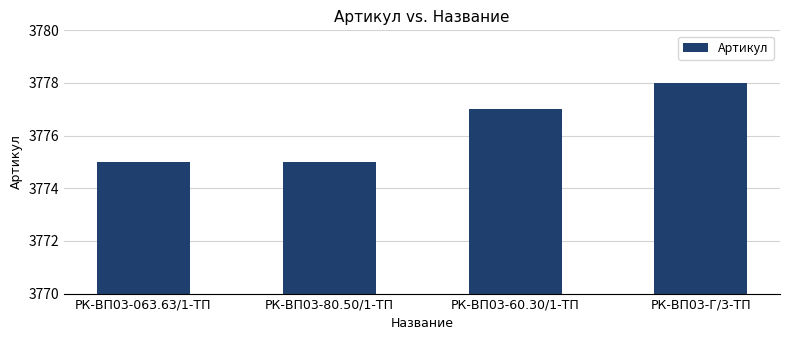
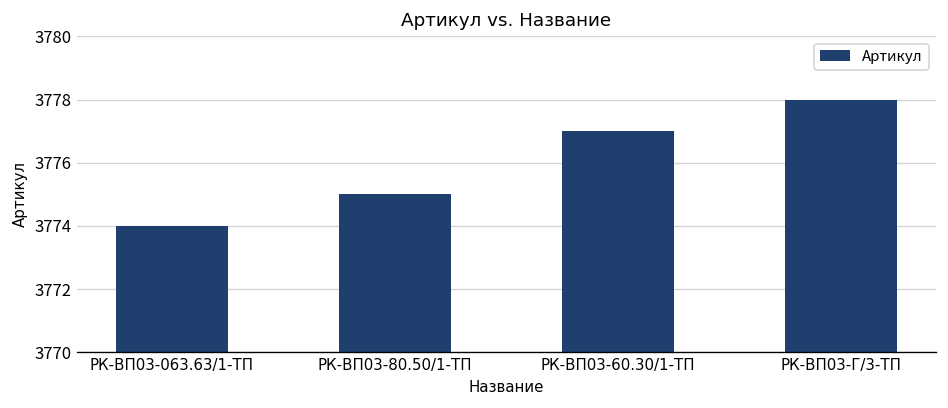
РК-ВП03-063.63/1-ТП: 3775 -> 3774
